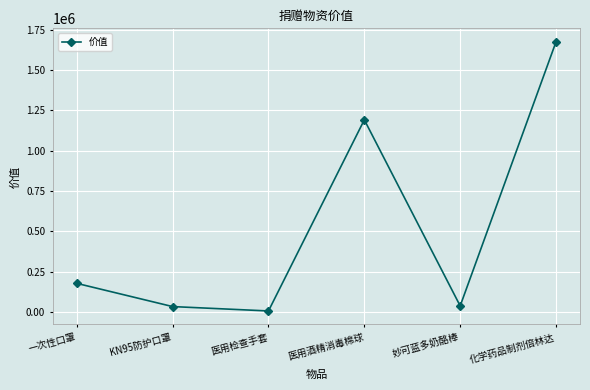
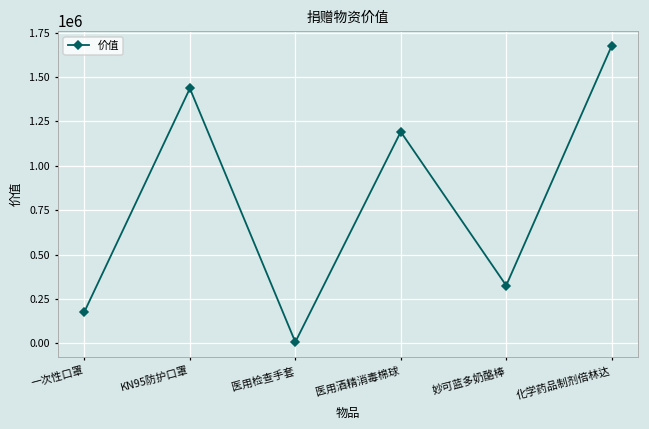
KN95防护口罩: 30000 -> 1440000
妙可蓝多奶酪棒: 40000 -> 330000
